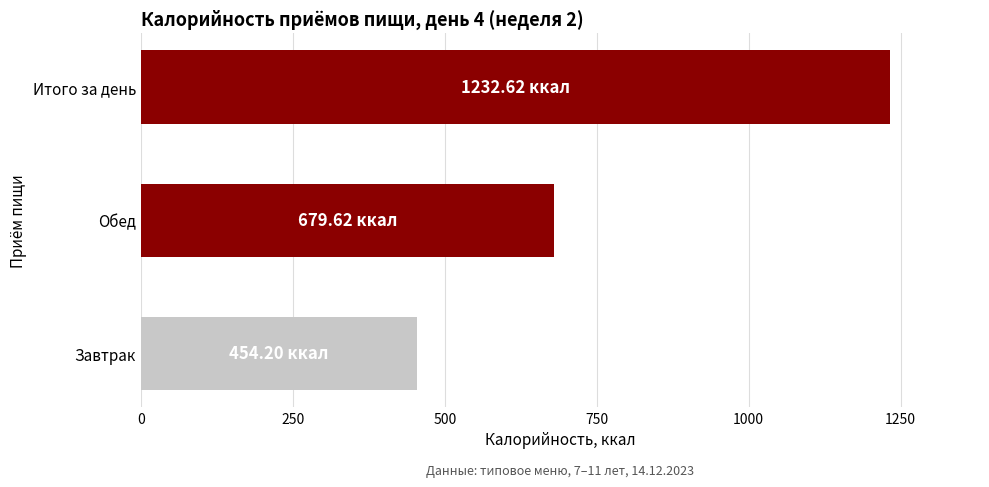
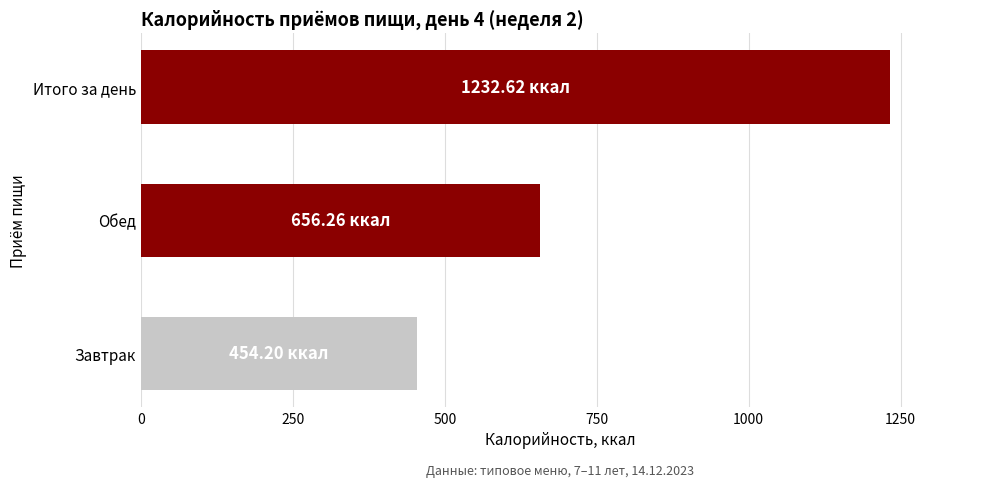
Обед: 679.62 -> 656.26
